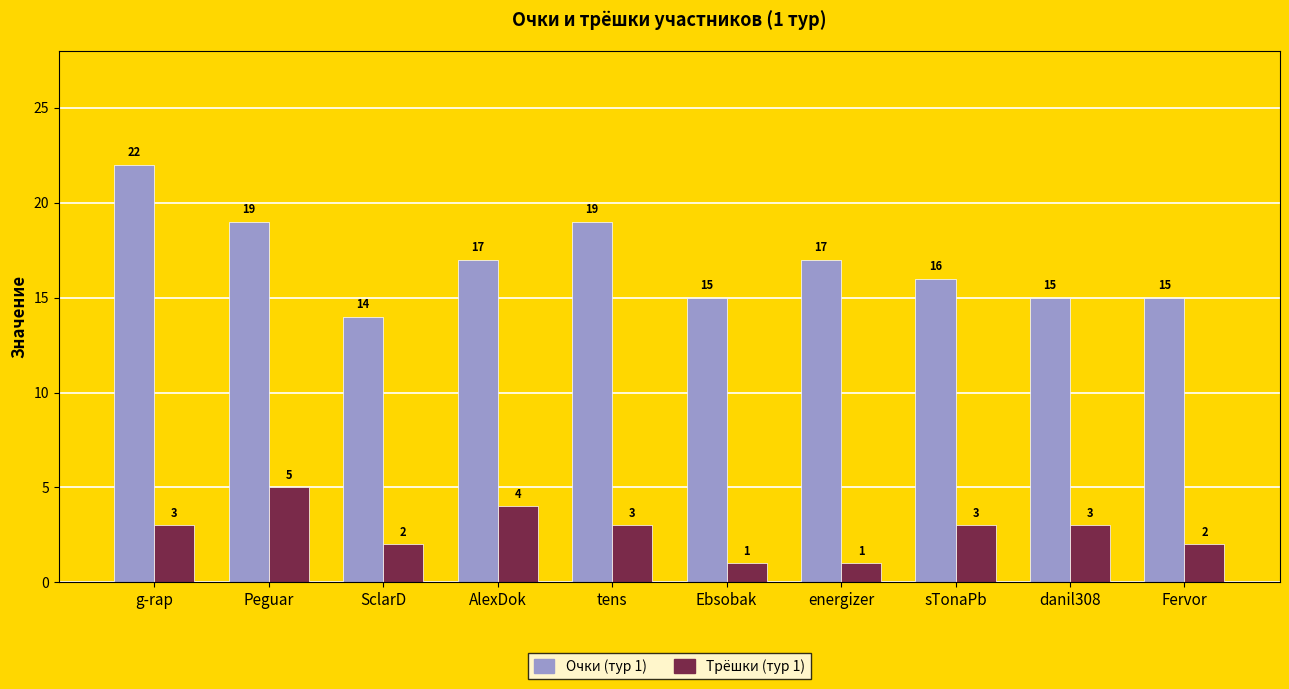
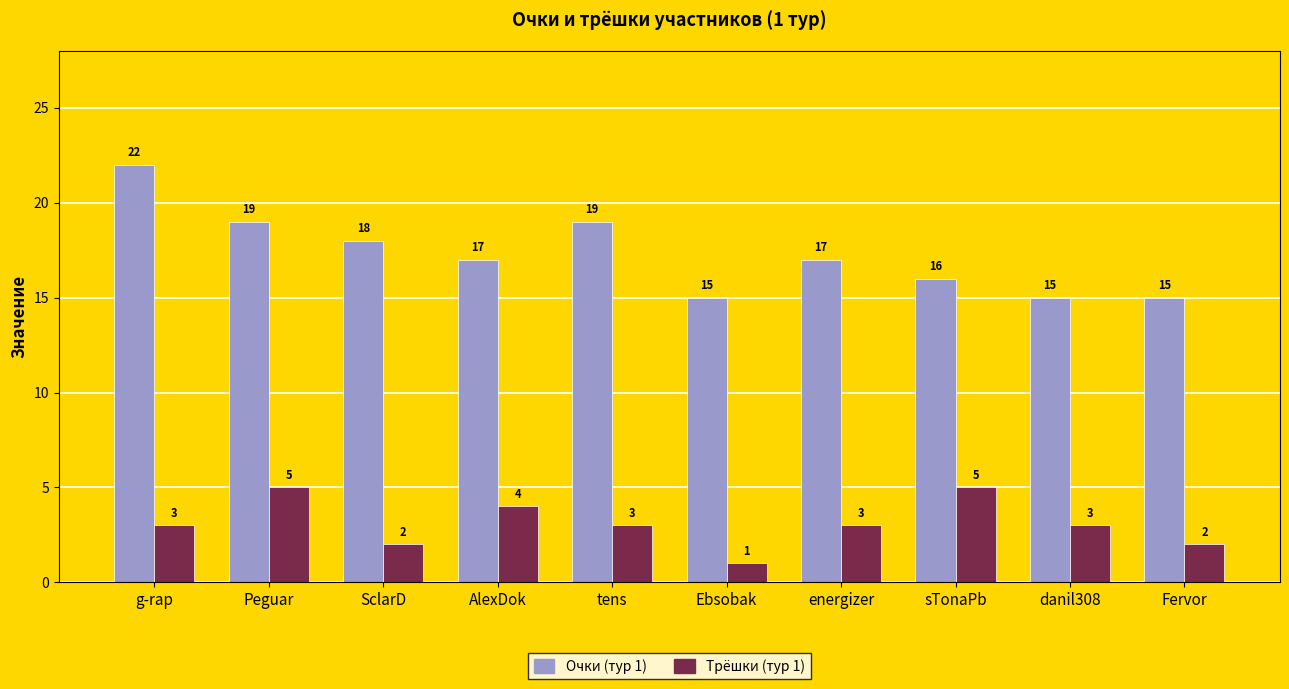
Очки (тур 1), SclarD: 14 -> 18
Трёшки (тур 1), energizer: 1 -> 3
Трёшки (тур 1), sTonaPb: 3 -> 5
